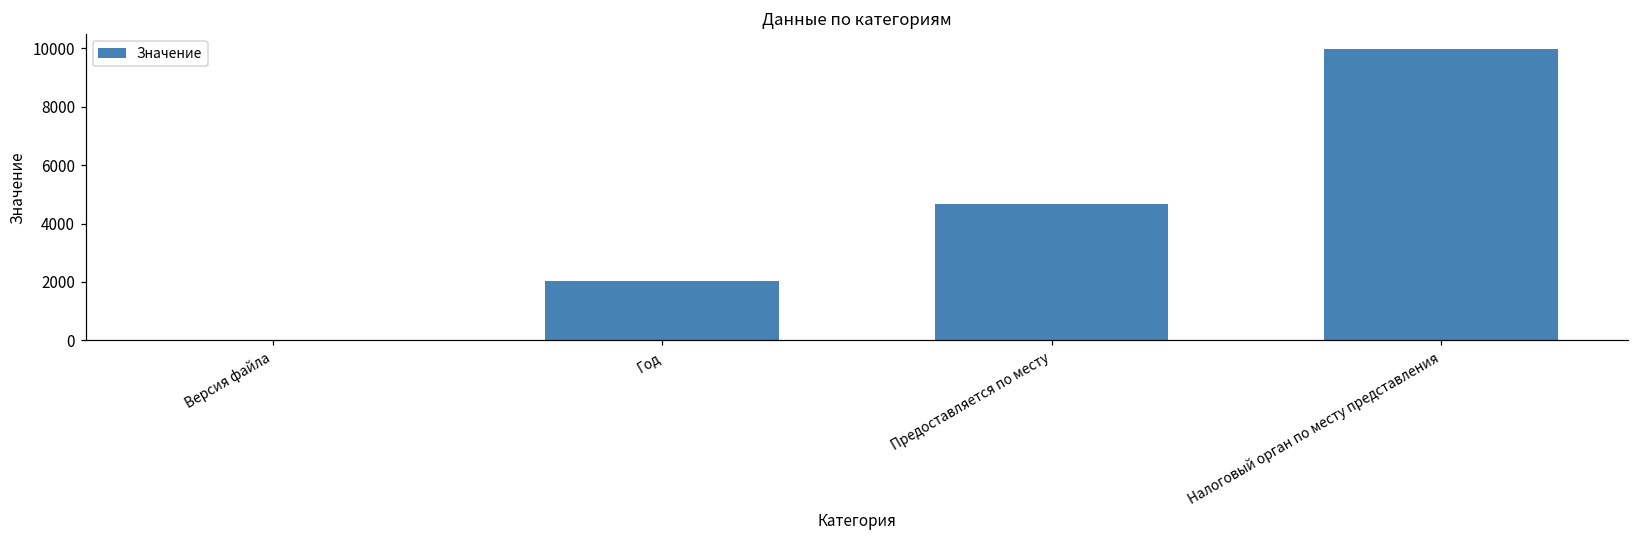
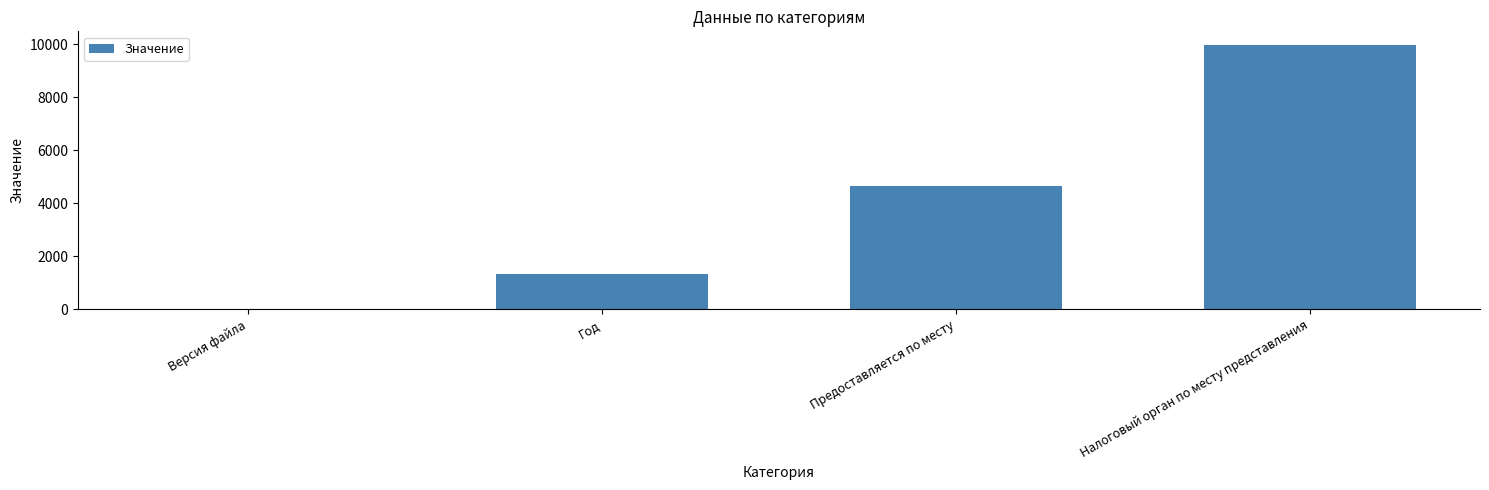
Год: 2000 -> 1300
